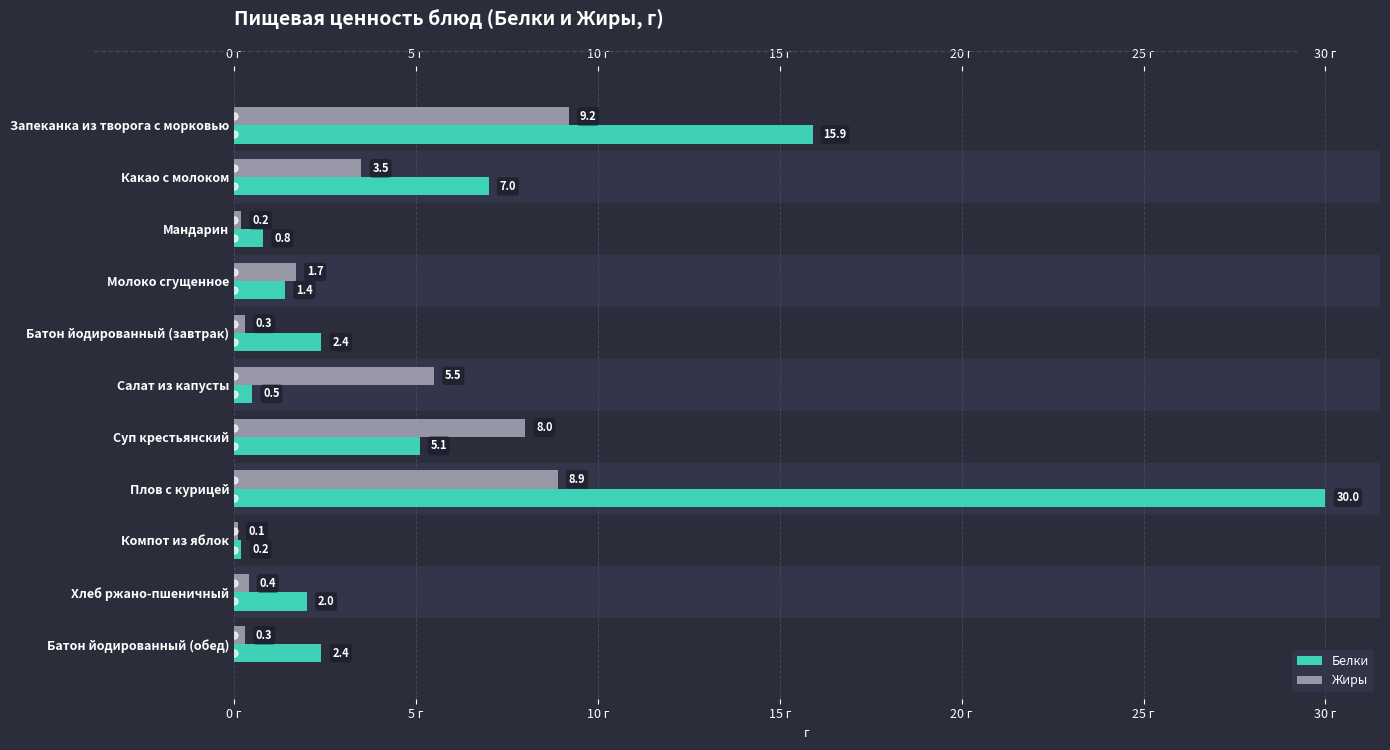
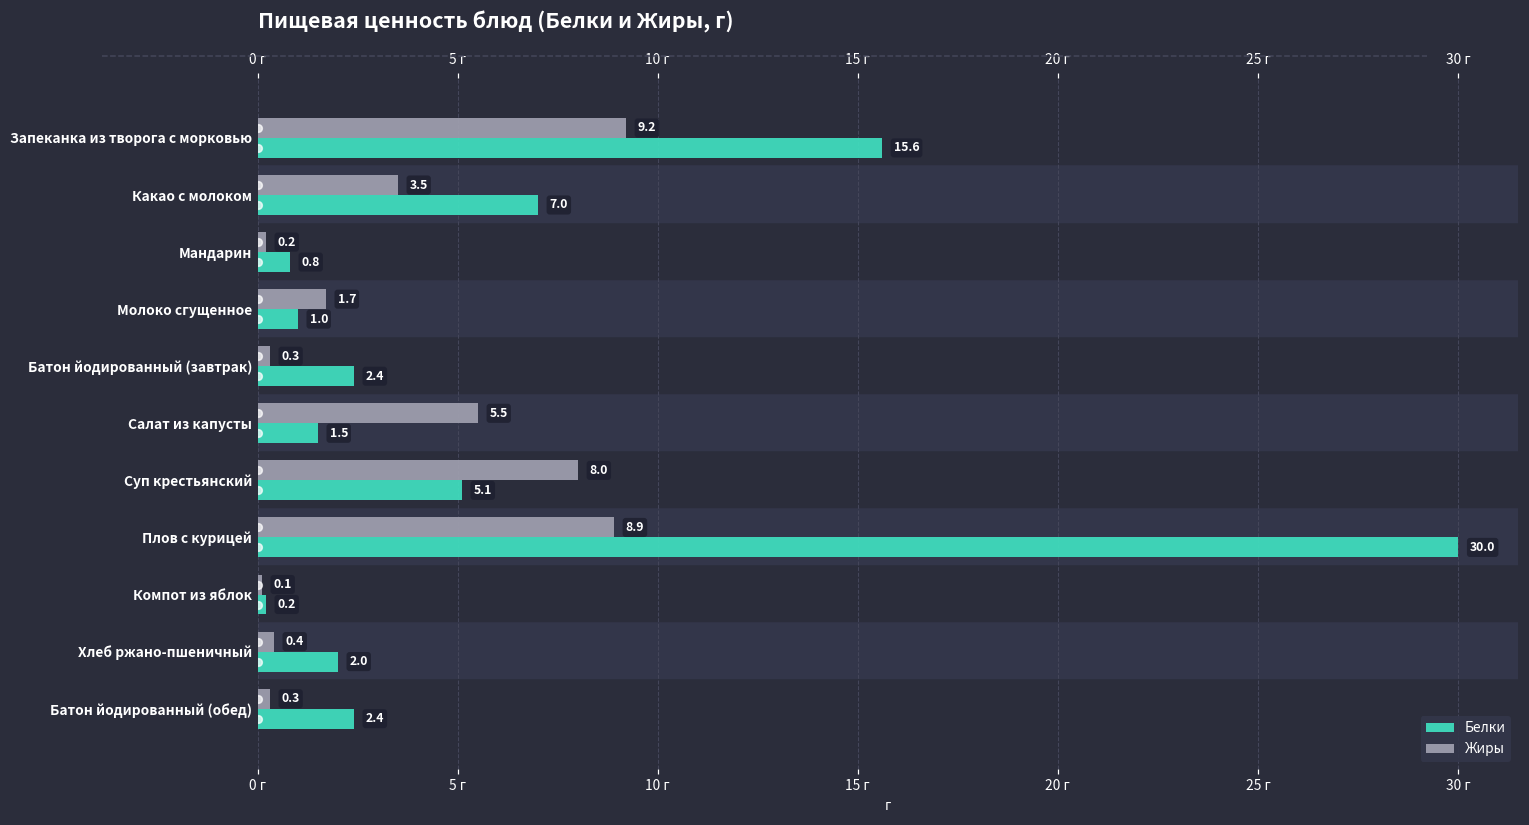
Белки, Запеканка из творога с морковью: 15.9 -> 15.6
Белки, Молоко сгущенное: 1.4 -> 1.0
Белки, Салат из капусты: 0.5 -> 1.5
